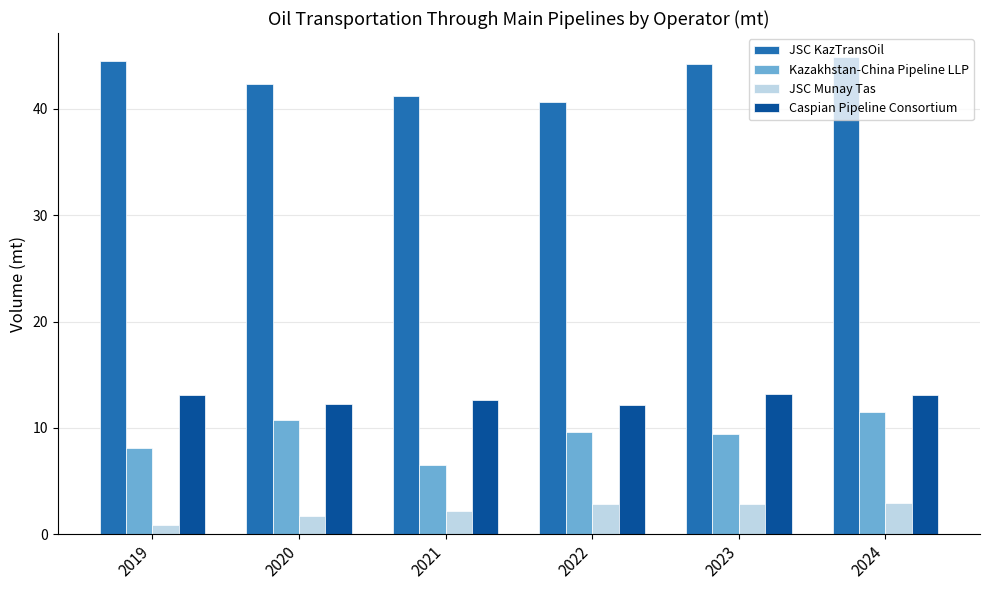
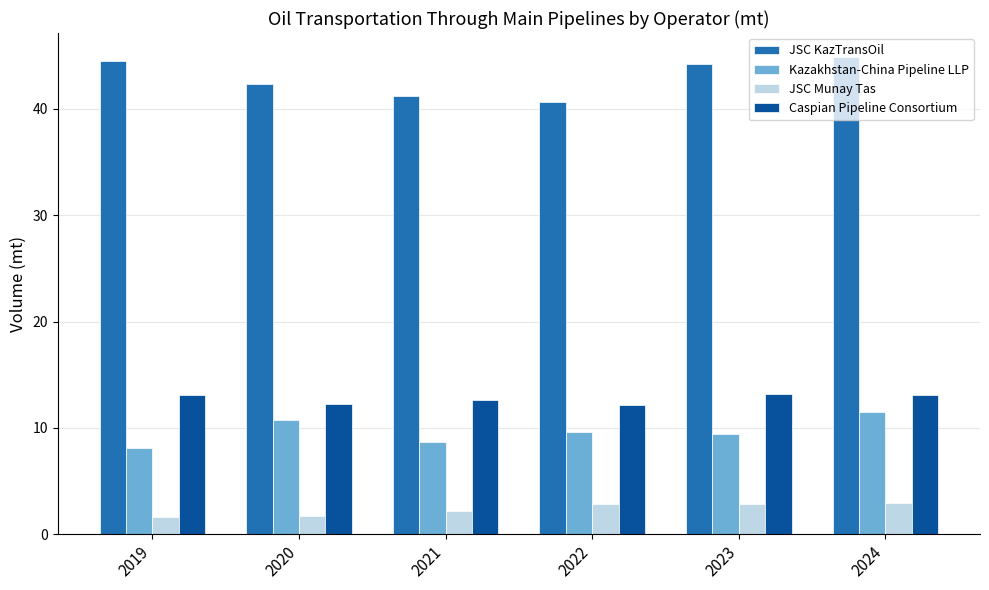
JSC Munay Tas, 2019: 0.9 -> 1.6
Kazakhstan-China Pipeline LLP, 2021: 6.6 -> 8.7
